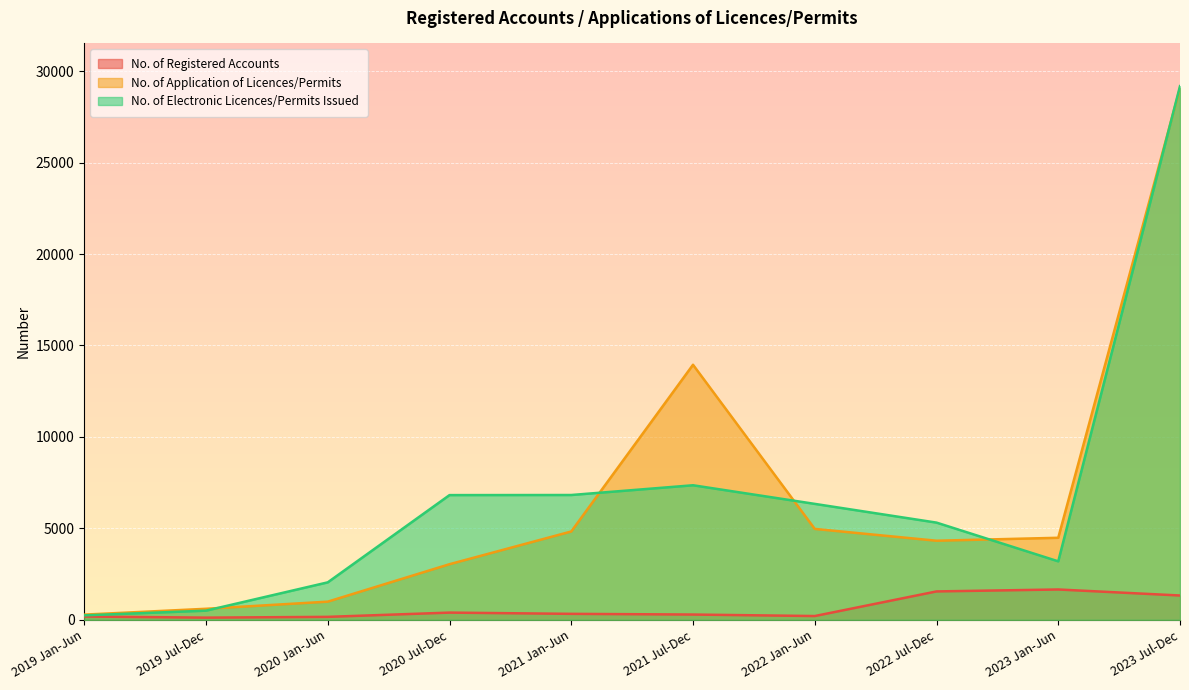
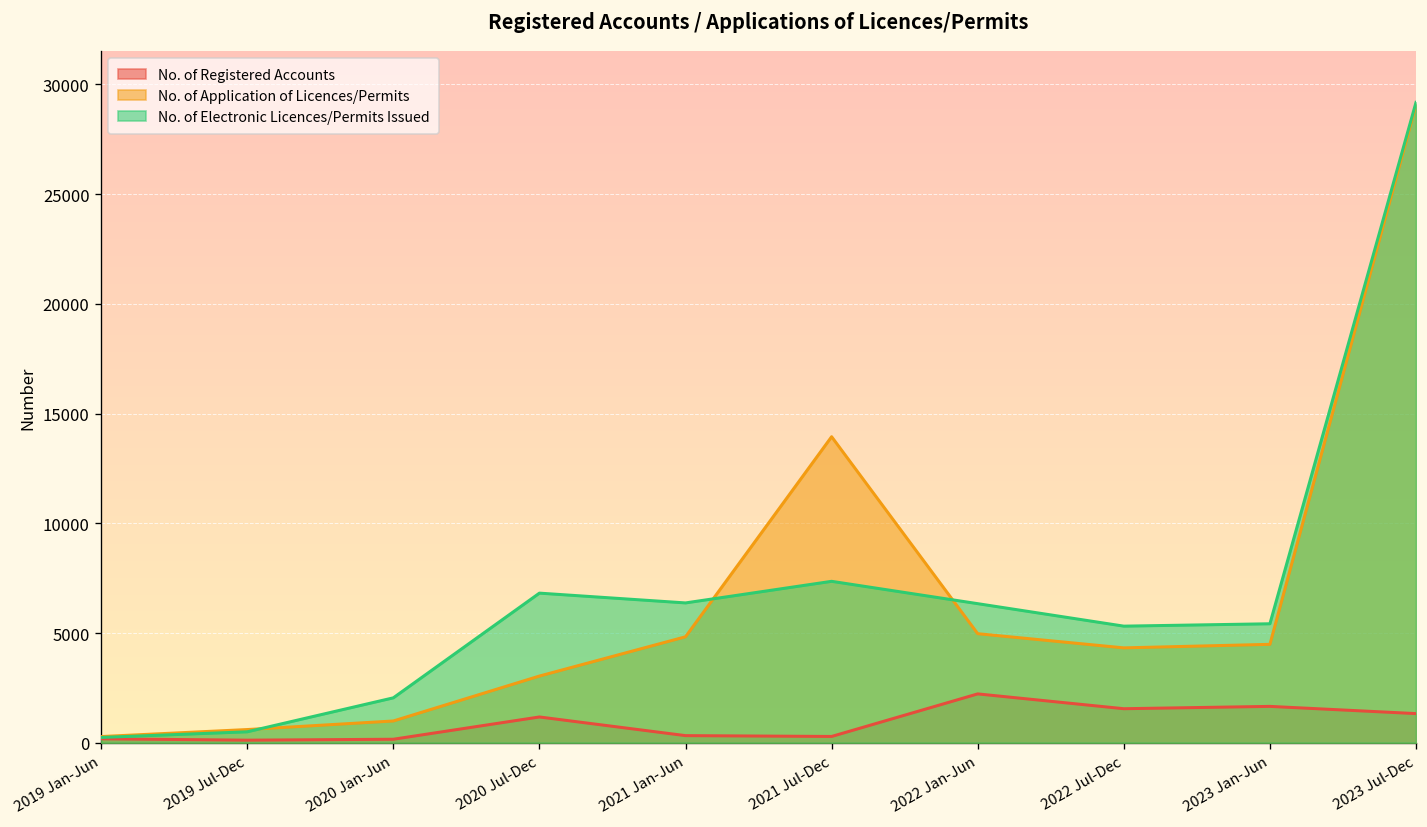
No. of Registered Accounts, 2020 Jul-Dec: 400 -> 1200
No. of Electronic Licences/Permits Issued, 2021 Jan-Jun: 6800 -> 6400
No. of Registered Accounts, 2022 Jan-Jun: 200 -> 2200
No. of Electronic Licences/Permits Issued, 2023 Jan-Jun: 3200 -> 5400
